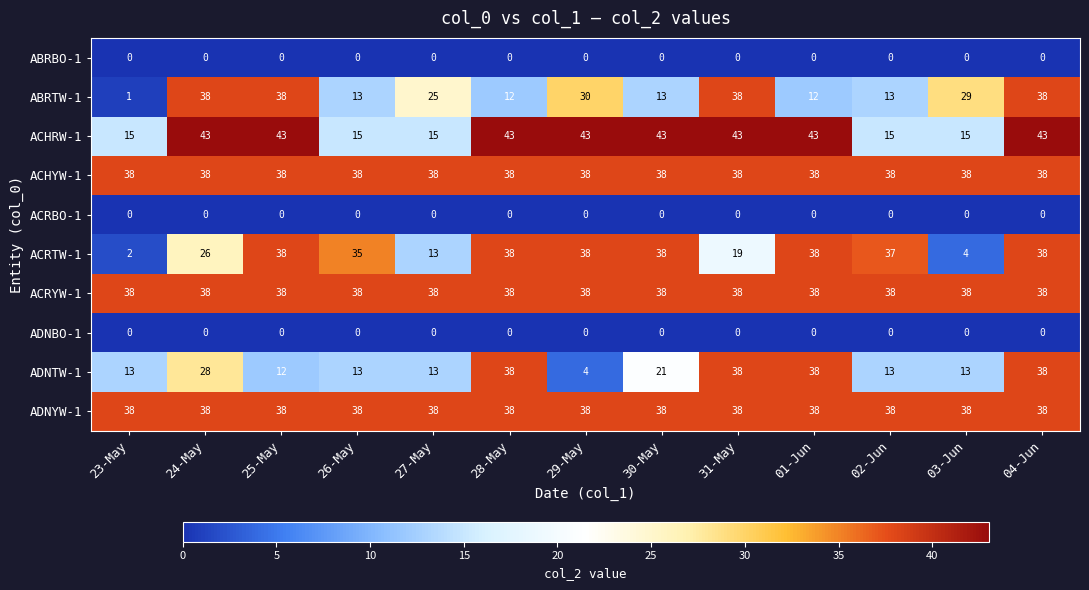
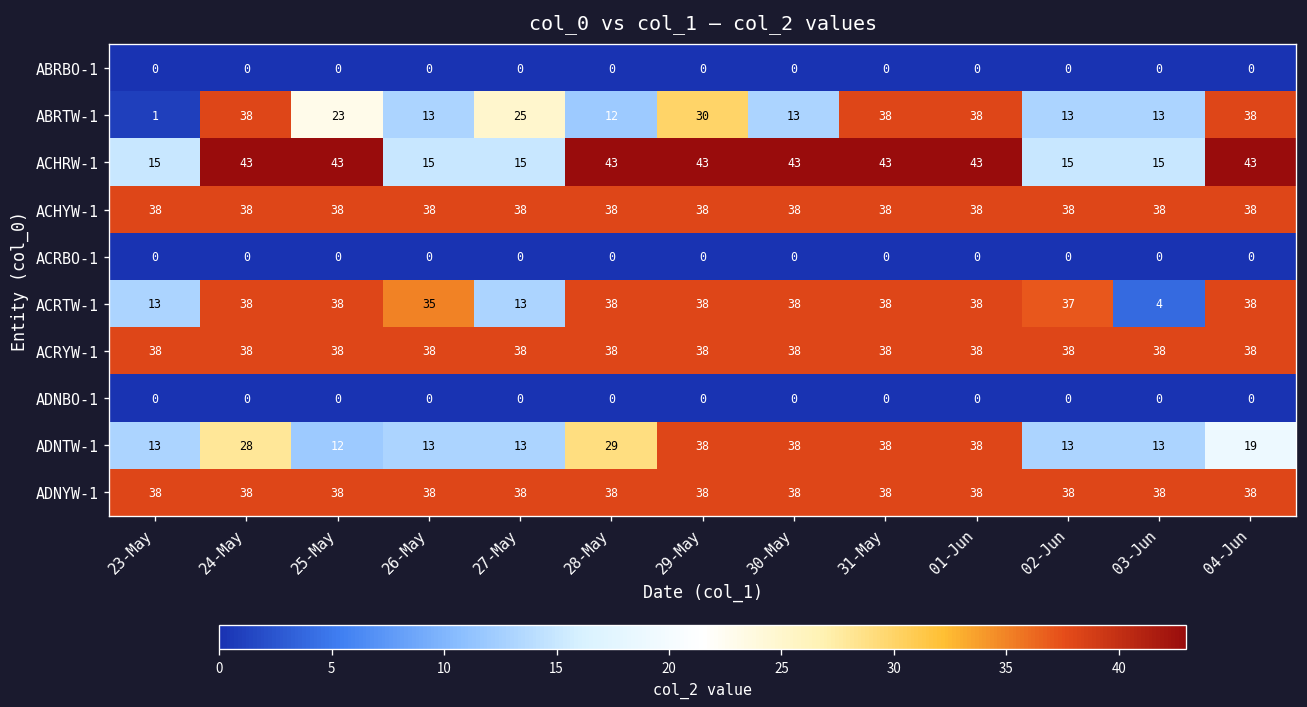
ABRTW-1, 25-May: 38 -> 23
ABRTW-1, 01-Jun: 12 -> 38
ABRTW-1, 03-Jun: 29 -> 13
ACRTW-1, 23-May: 2 -> 13
ACRTW-1, 24-May: 26 -> 38
ACRTW-1, 31-May: 19 -> 38
ADNTW-1, 28-May: 38 -> 29
ADNTW-1, 29-May: 4 -> 38
ADNTW-1, 30-May: 21 -> 38
ADNTW-1, 04-Jun: 38 -> 19
